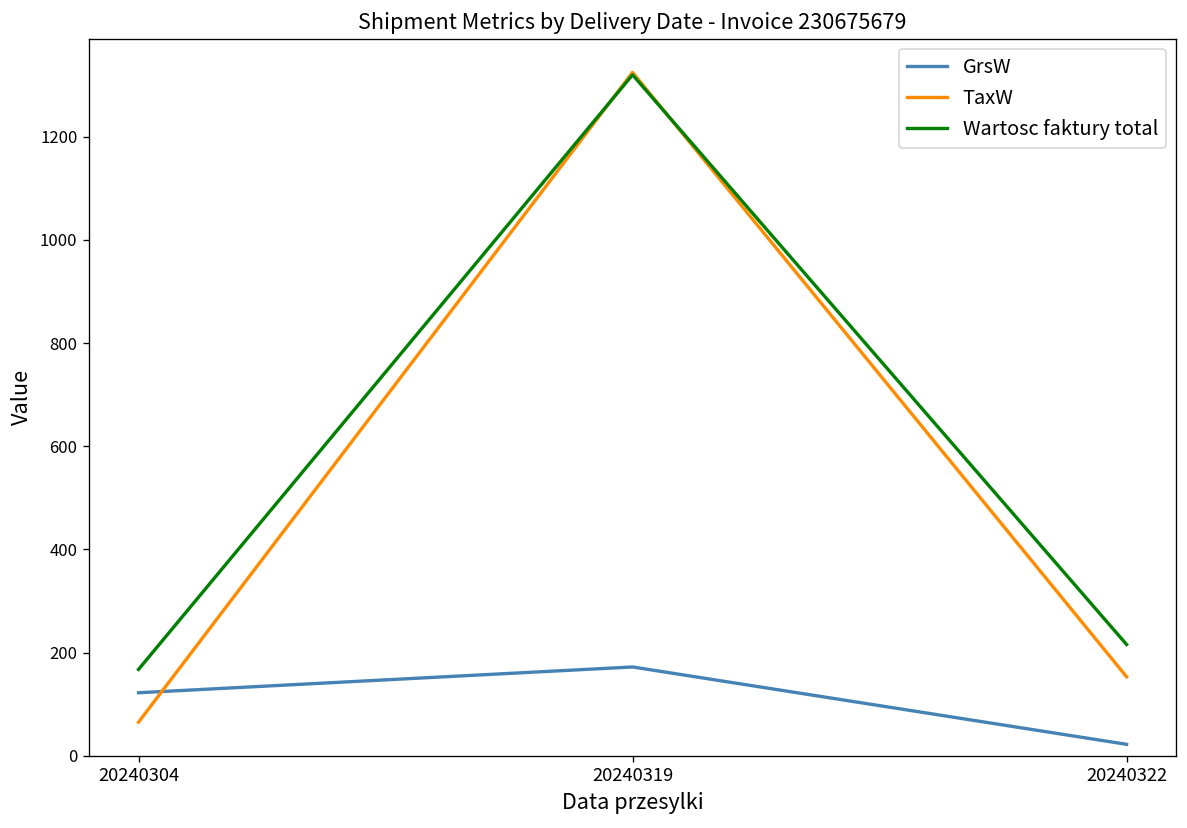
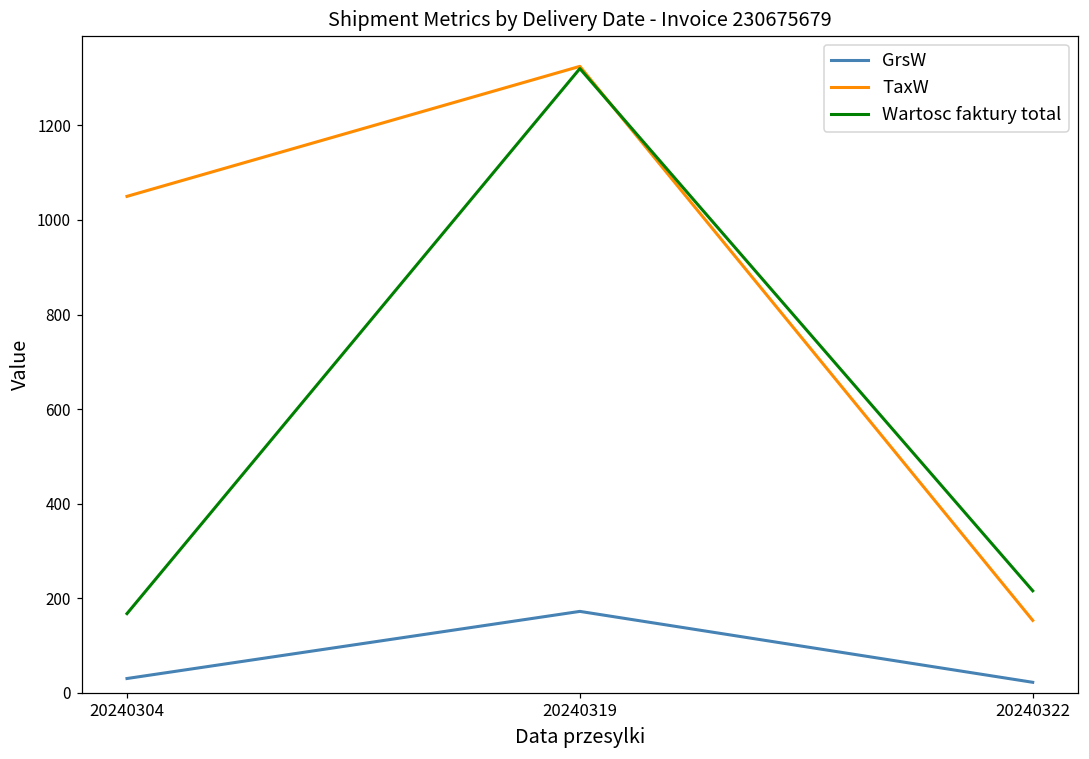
GrsW, 20240304: 120 -> 30
TaxW, 20240304: 70 -> 1050
